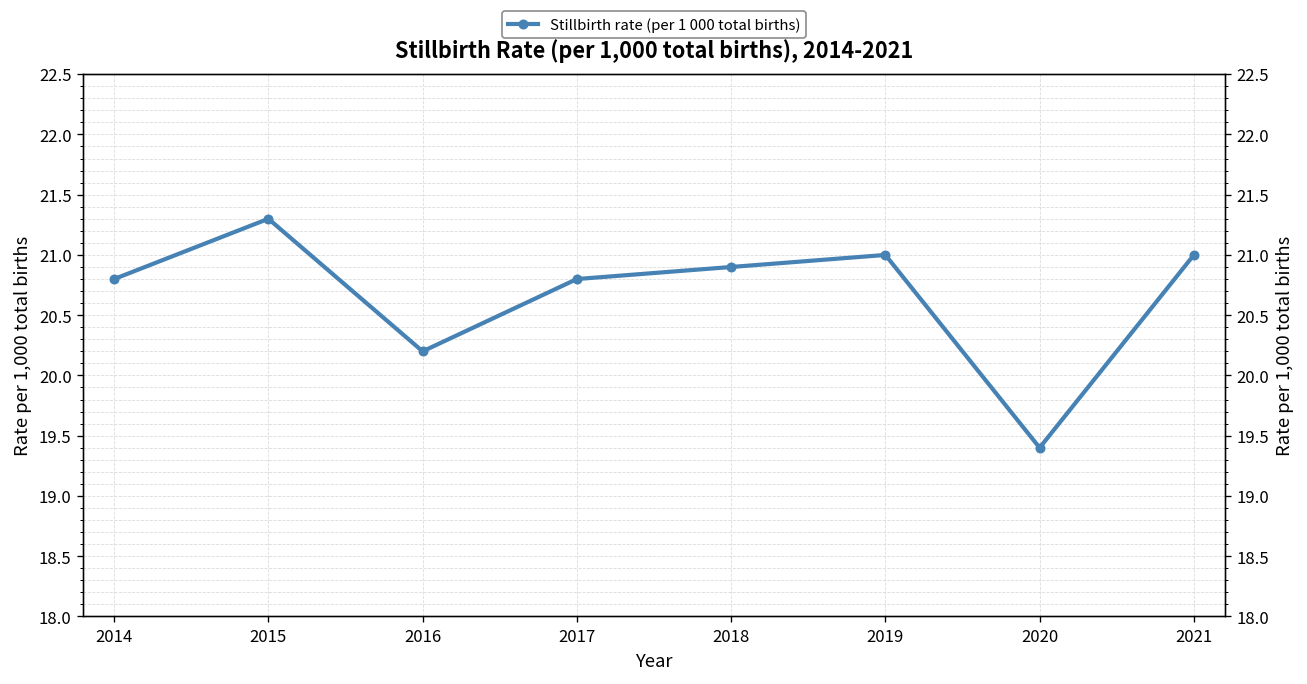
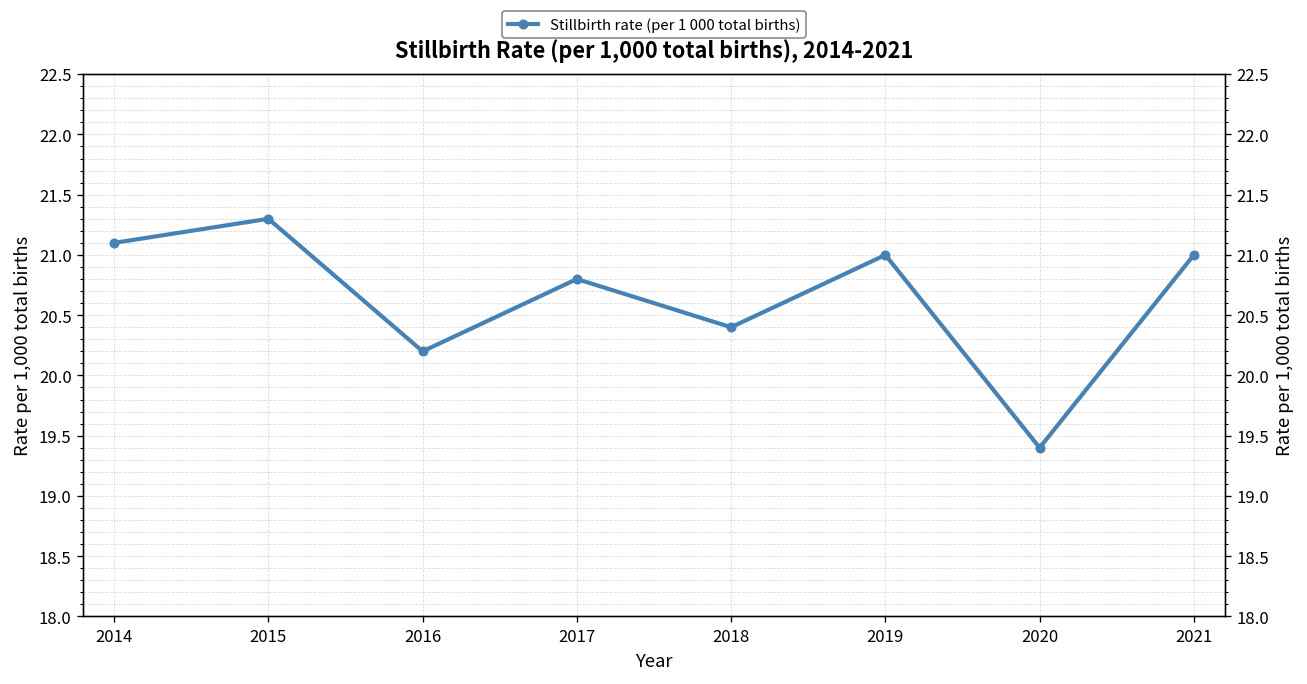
2014: 20.8 -> 21.1
2018: 20.9 -> 20.4
